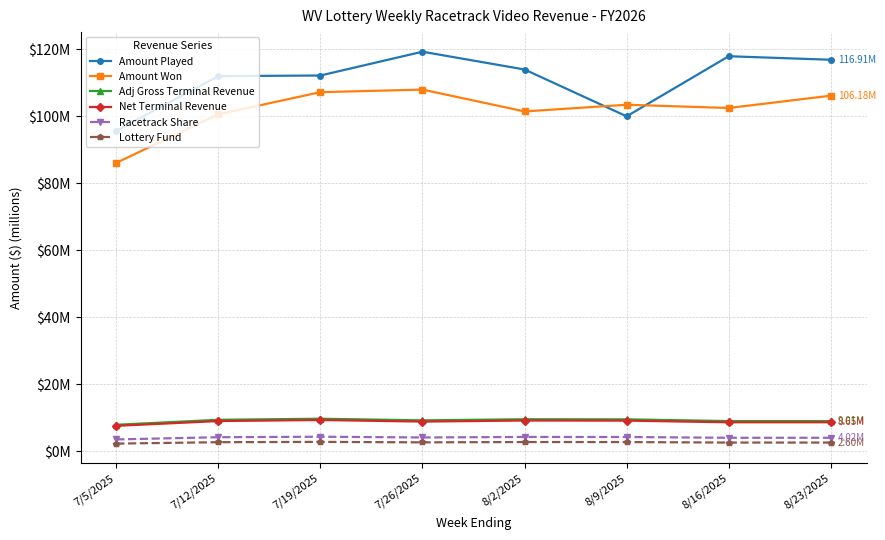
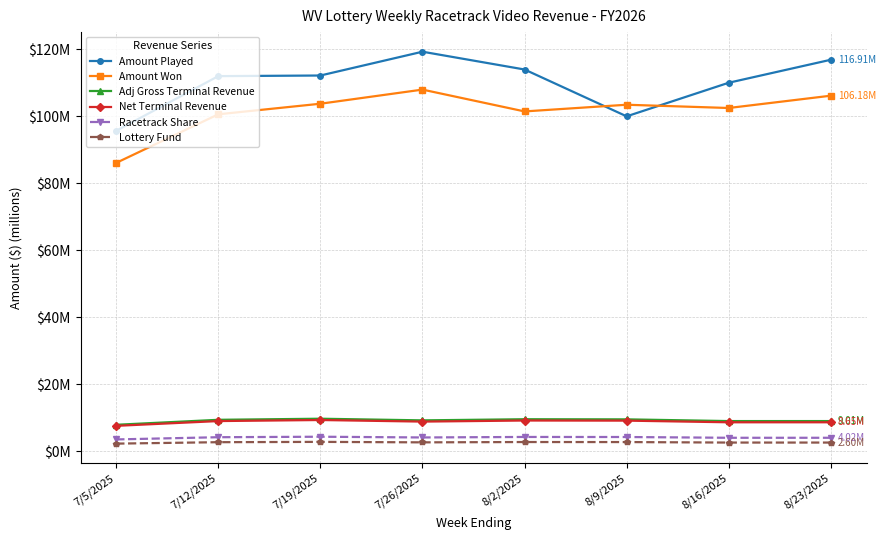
Amount Won, 7/19/2025: $107000000 -> $104000000
Amount Played, 8/16/2025: $118000000 -> $110000000
